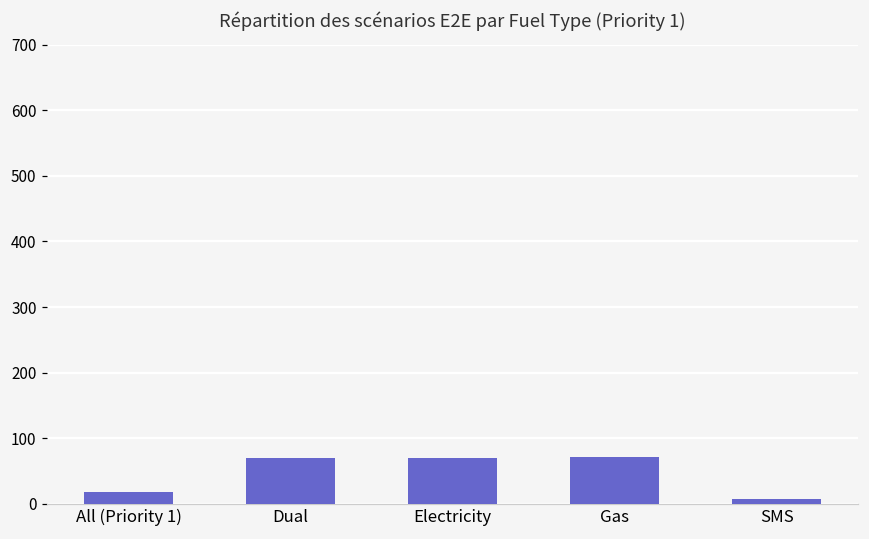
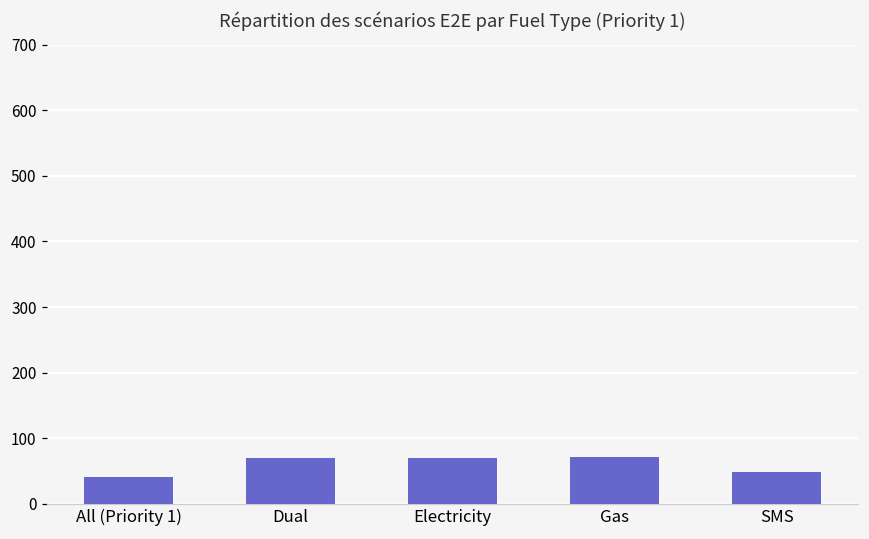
All (Priority 1): 20 -> 40
SMS: 10 -> 50
